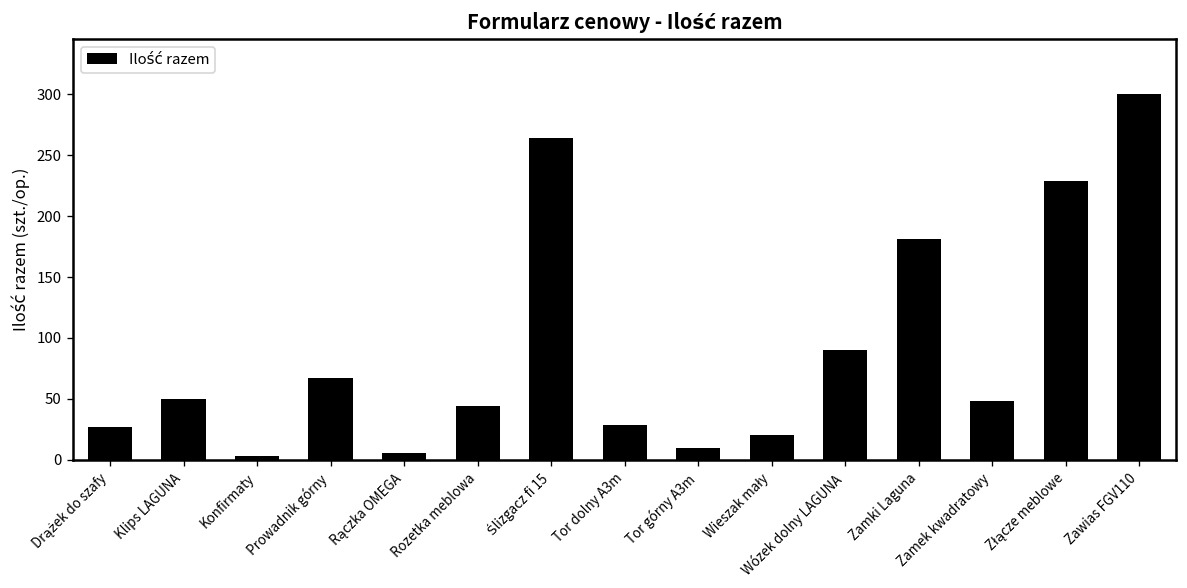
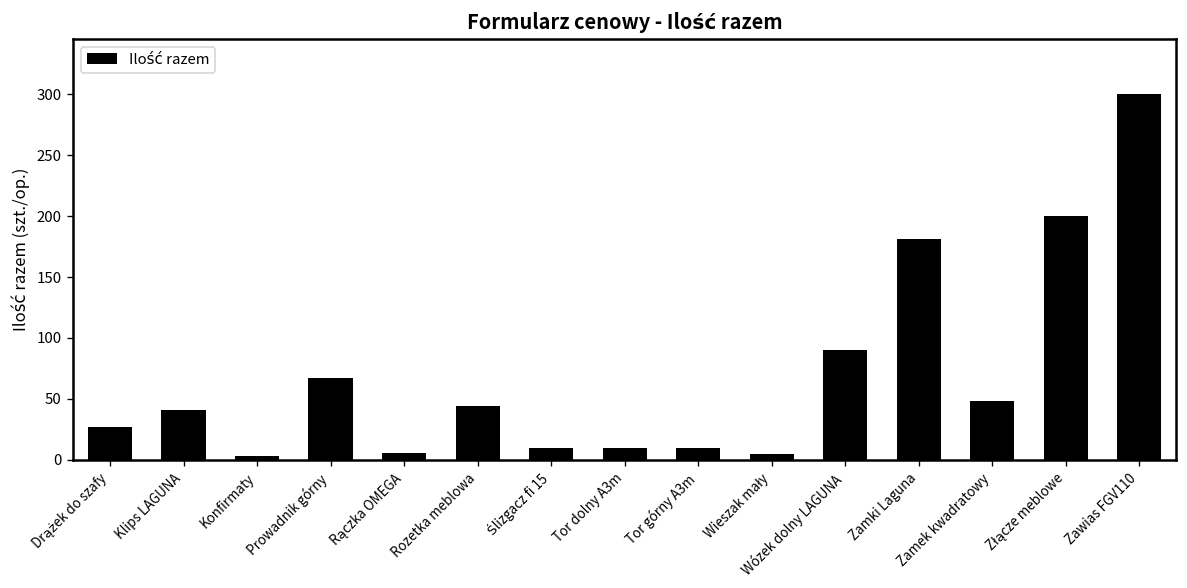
Klips LAGUNA: 50 -> 41
Ślizgacz fi 15: 264 -> 10
Tor dolny A3m: 29 -> 10
Wieszak mały: 20 -> 5
Złącze meblowe: 229 -> 200
